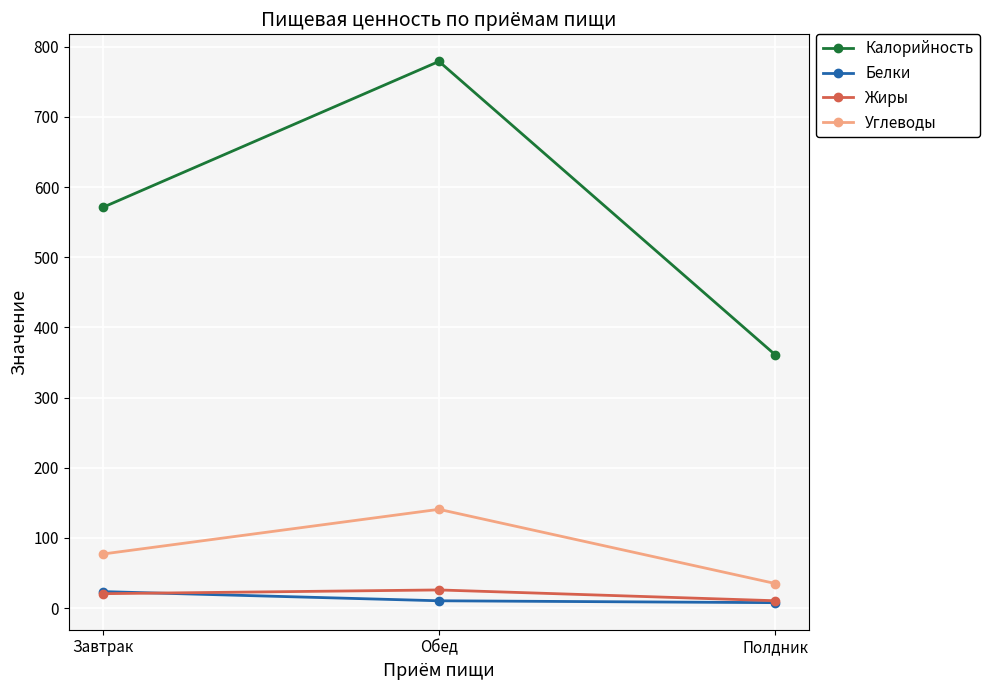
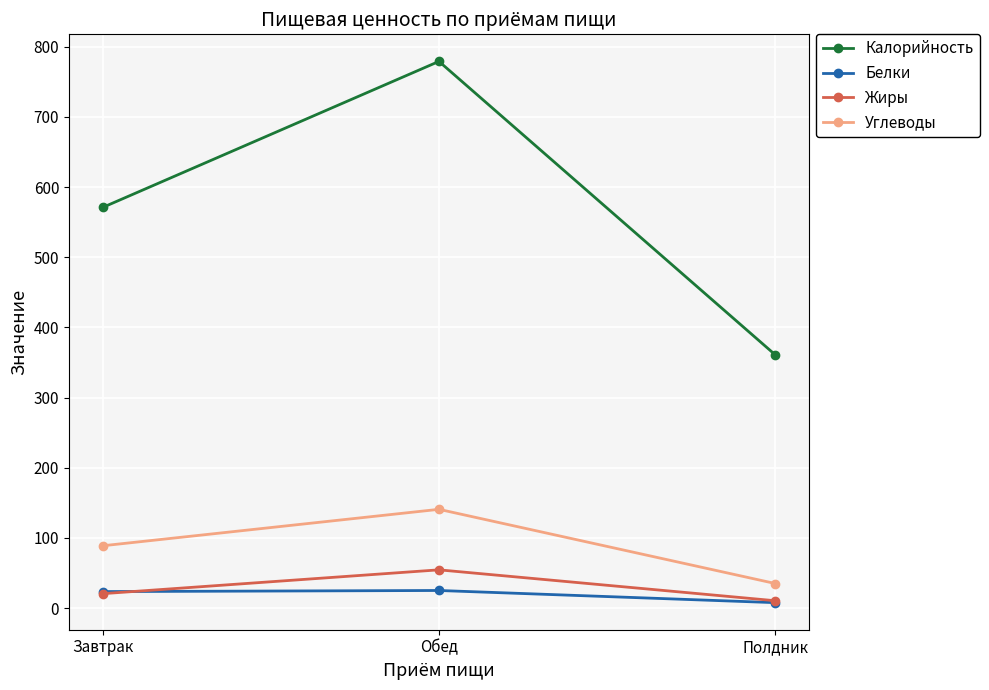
Углеводы, Завтрак: 80 -> 90
Белки, Обед: 10 -> 20
Жиры, Обед: 30 -> 50
